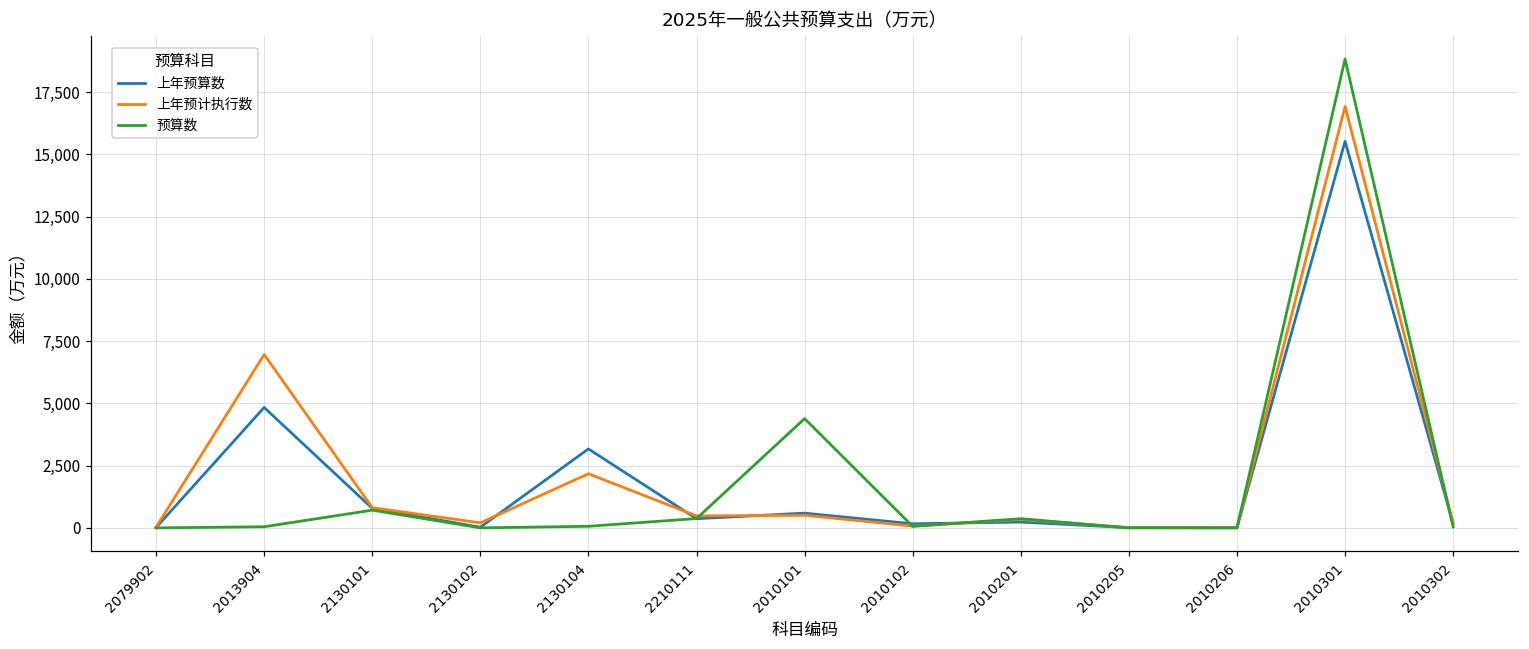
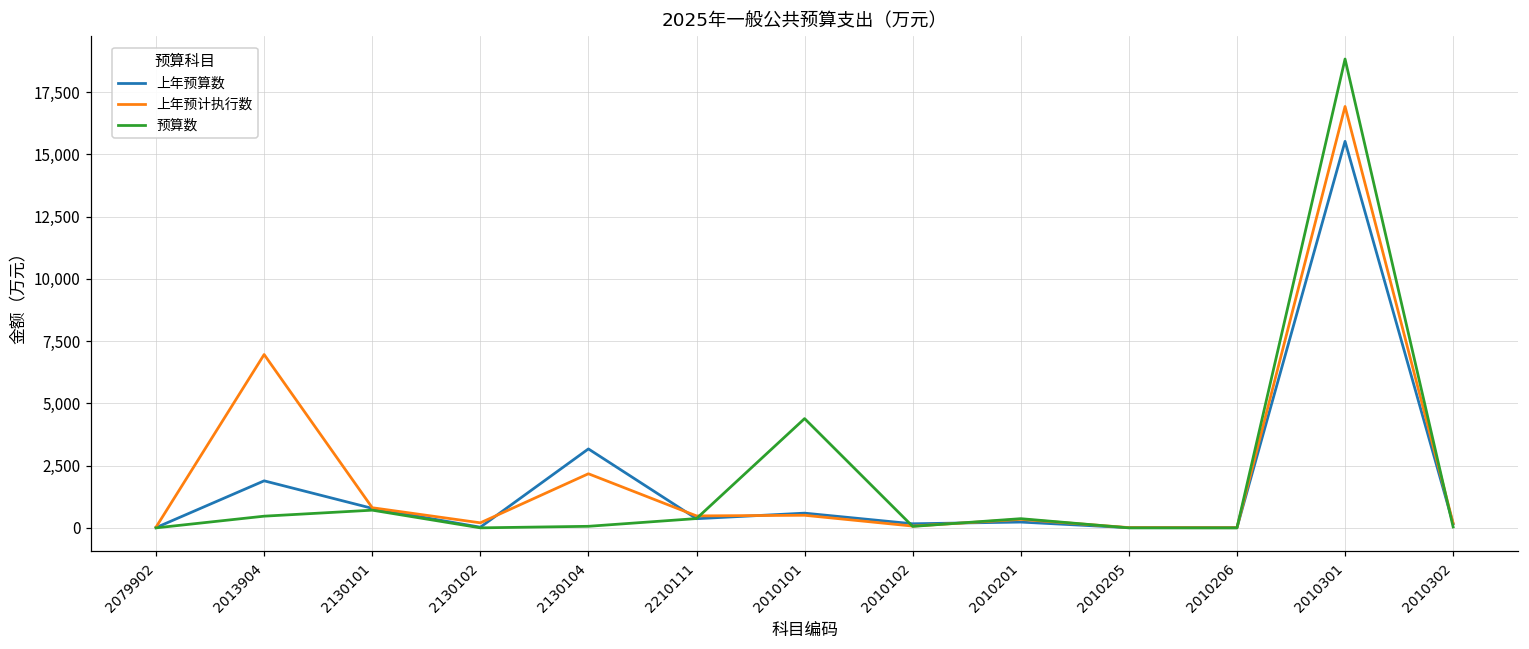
上年预算数, 2013904: 4,800 -> 1,900
预算数, 2013904: 0 -> 500
